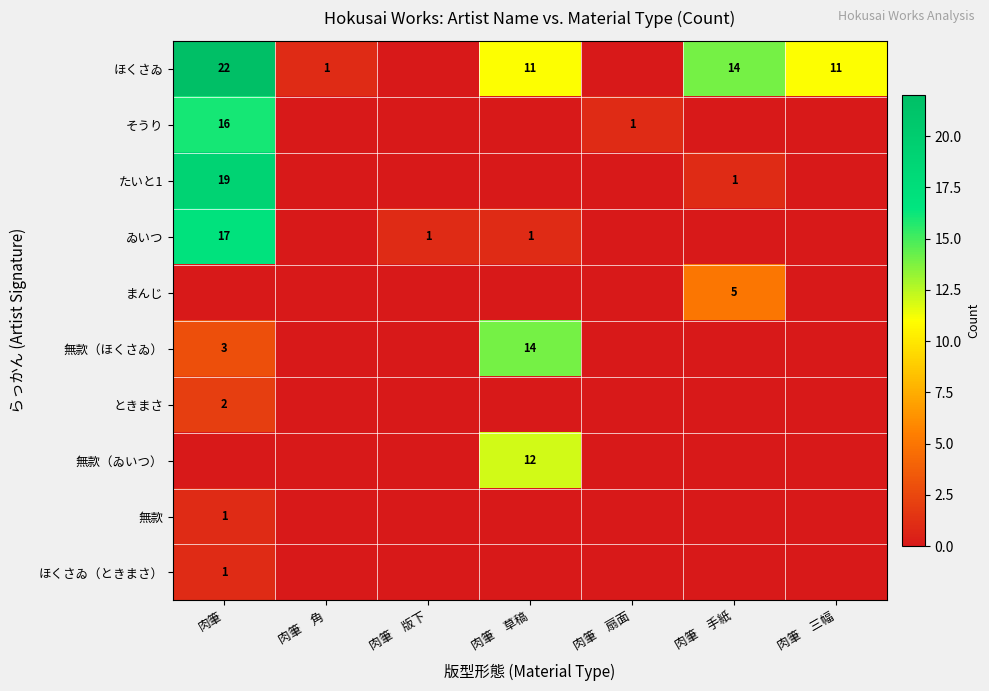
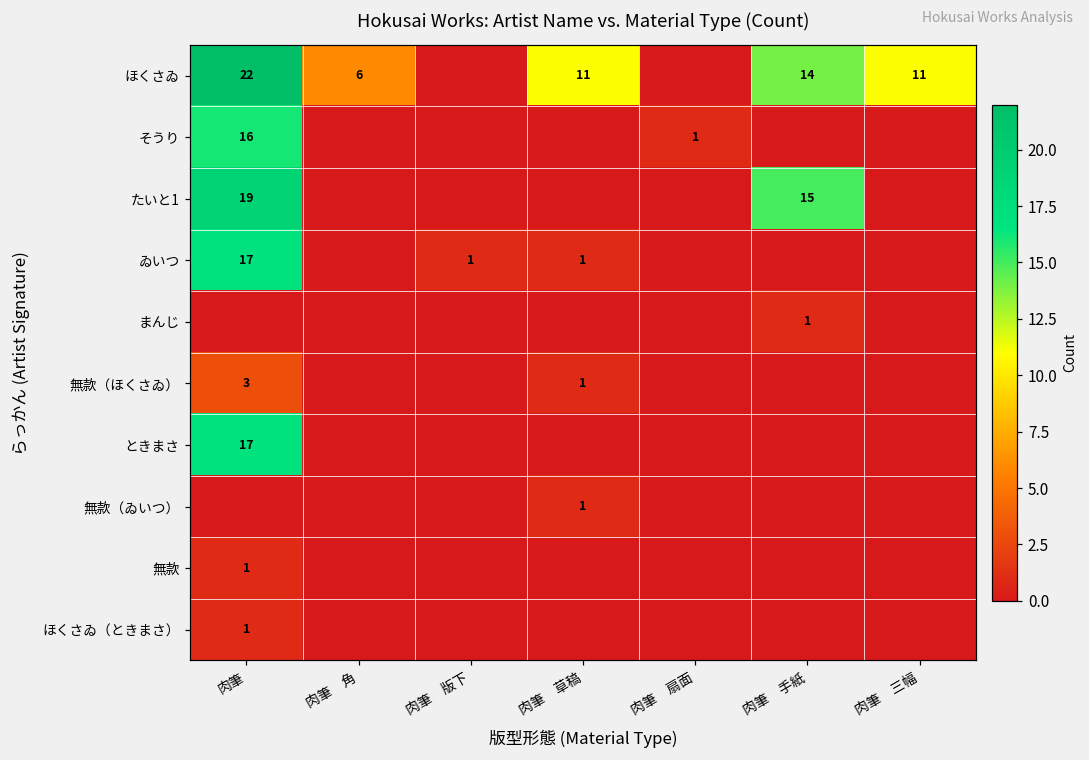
ほくさゐ, 肉筆 角: 1 -> 6
たいと1, 肉筆 手紙: 1 -> 15
まんじ, 肉筆 手紙: 5 -> 1
無款（ほくさゐ）, 肉筆 草稿: 14 -> 1
ときまさ, 肉筆: 2 -> 17
無款（ゐいつ）, 肉筆 草稿: 12 -> 1
